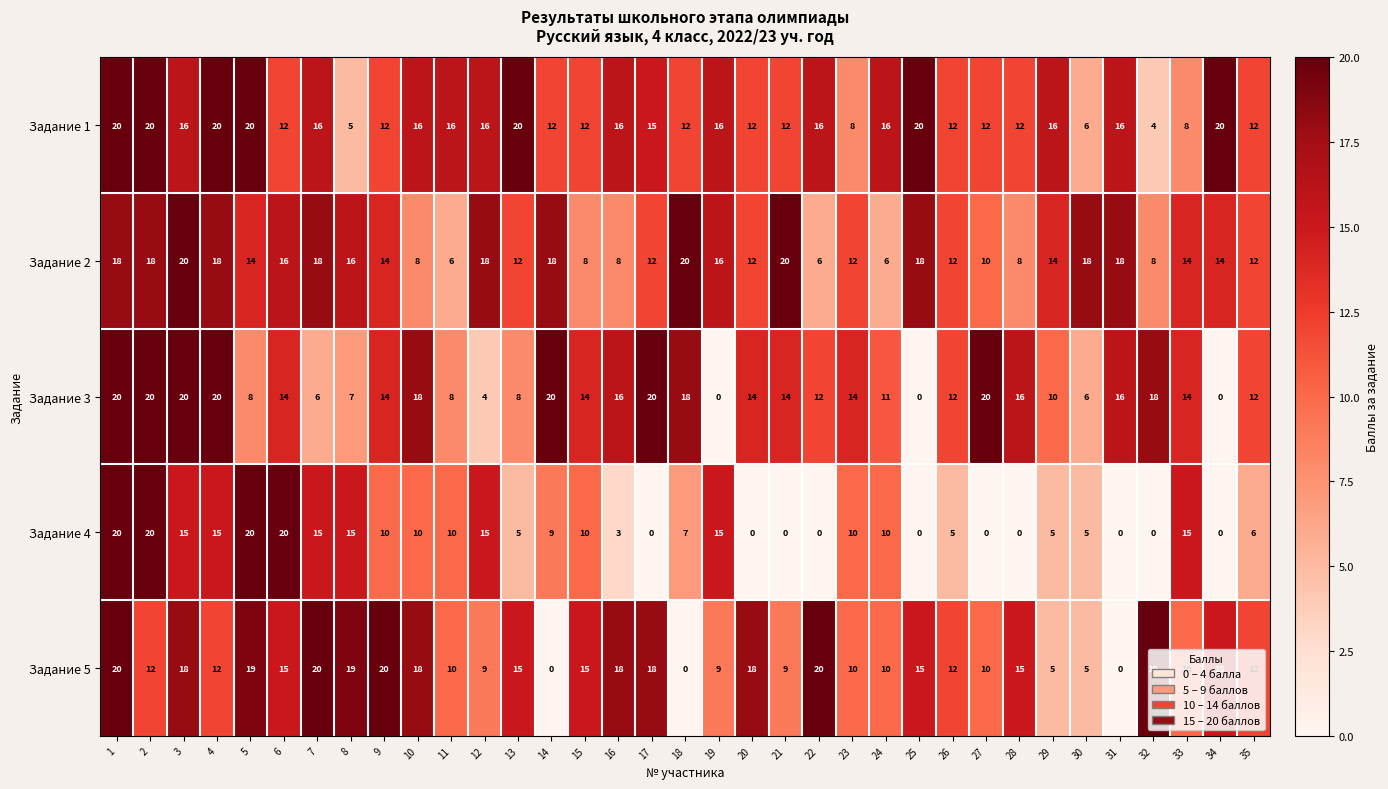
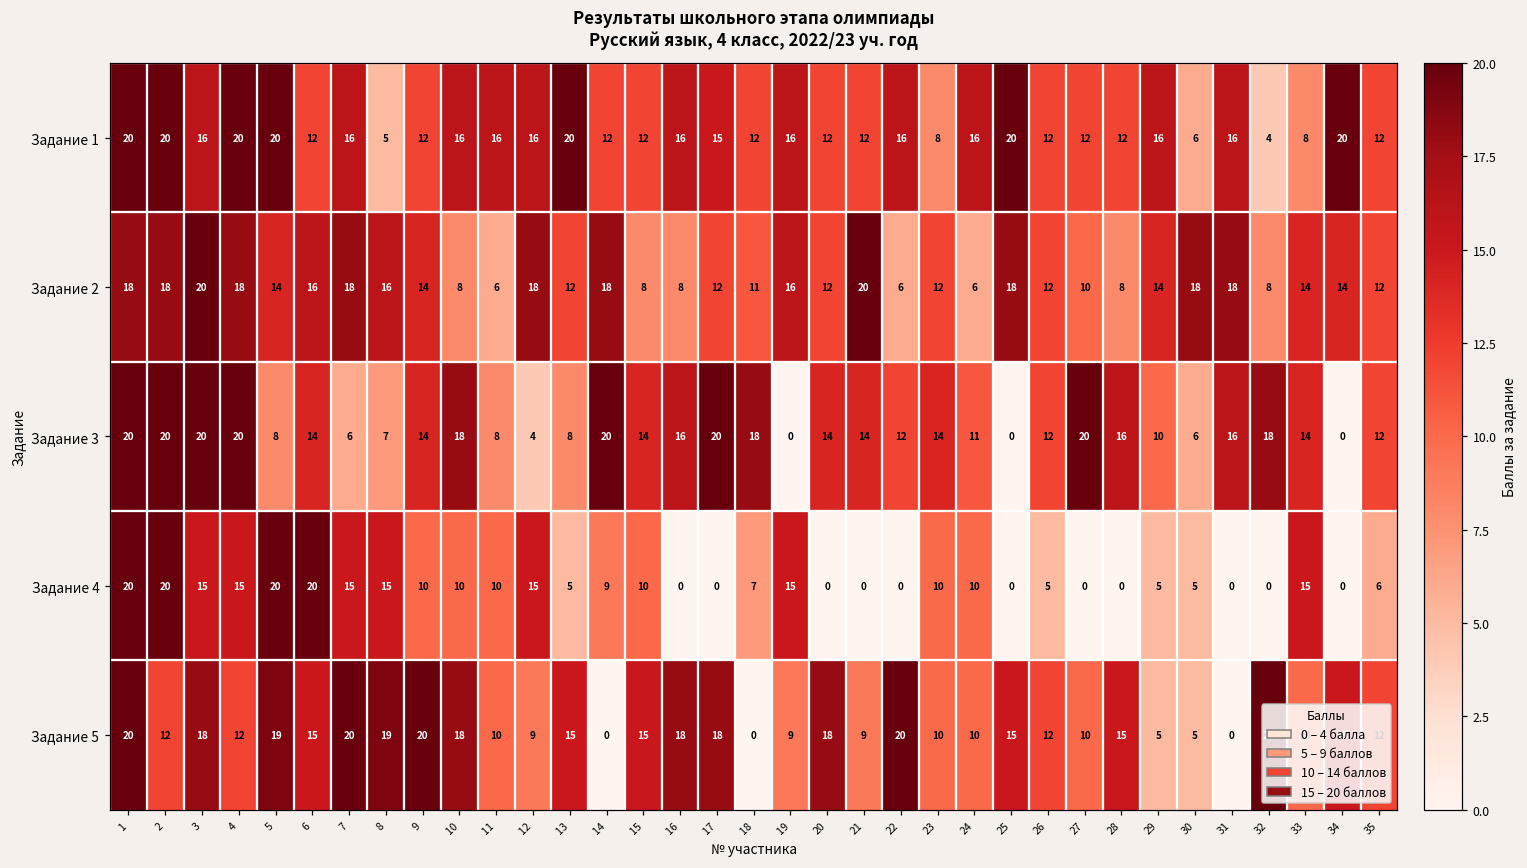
Задание 2, 18: 20 -> 11
Задание 4, 16: 3 -> 0
